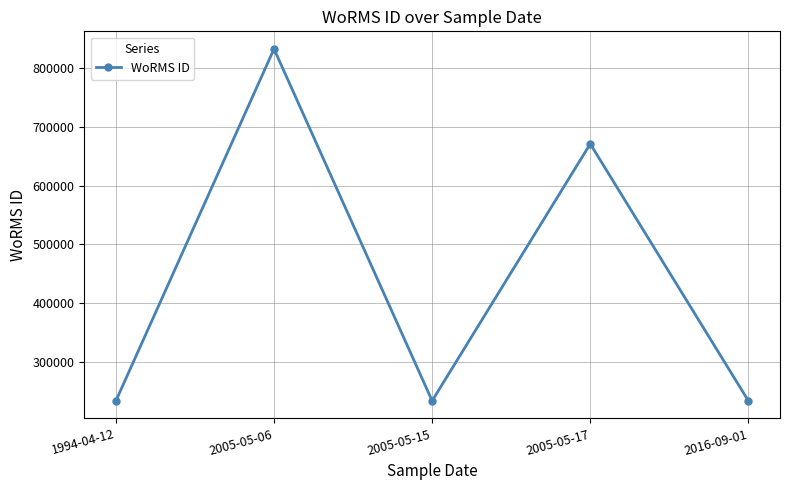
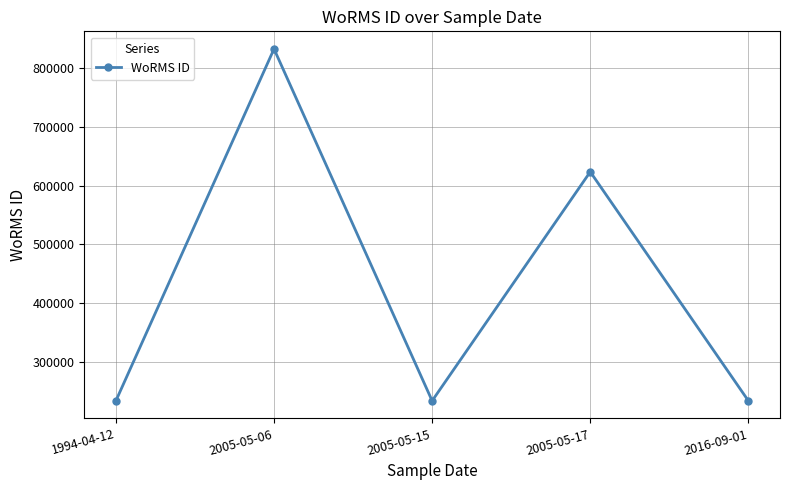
2005-05-17: 670000 -> 620000
